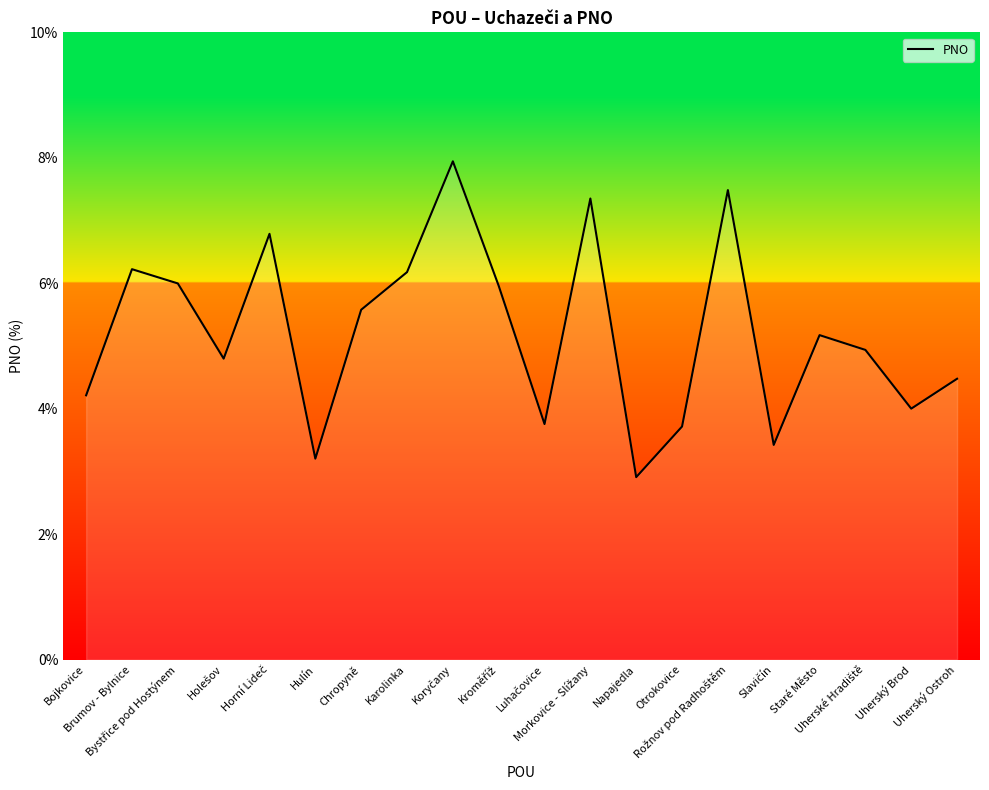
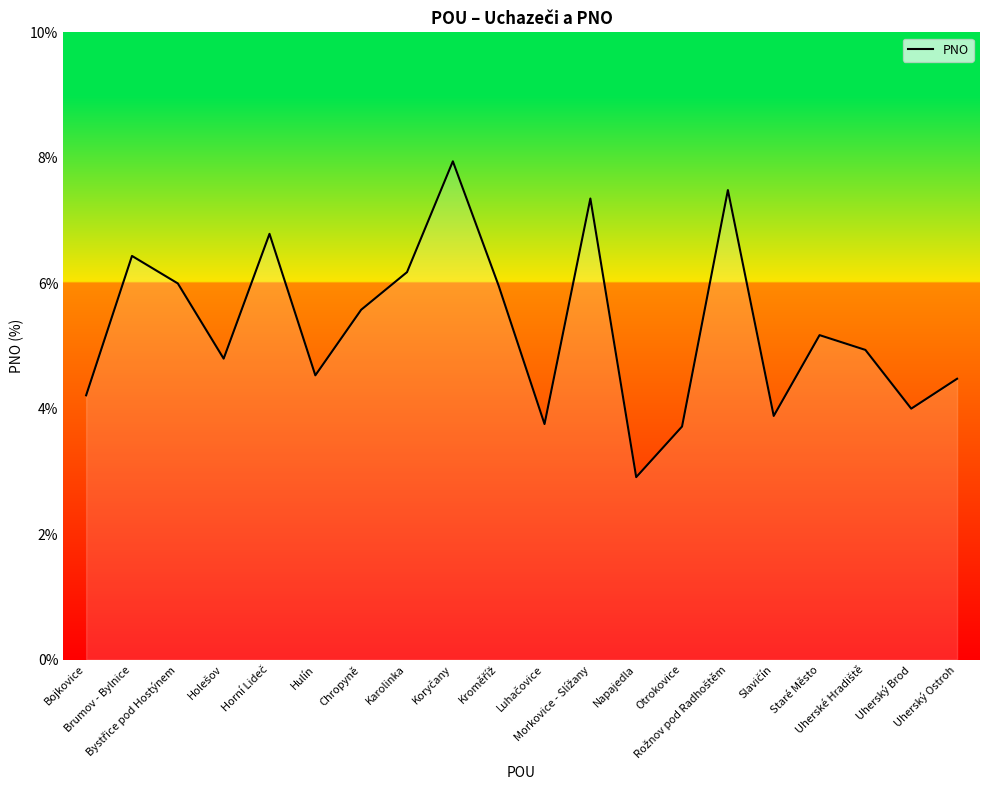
Brumov - Bylnice: 6.2% -> 6.4%
Hulín: 3.2% -> 4.5%
Slavičín: 3.4% -> 3.9%
